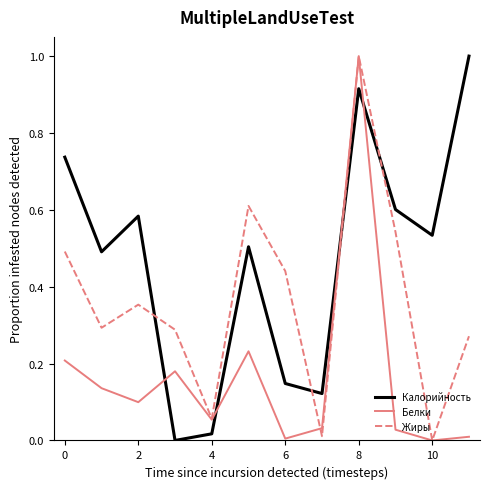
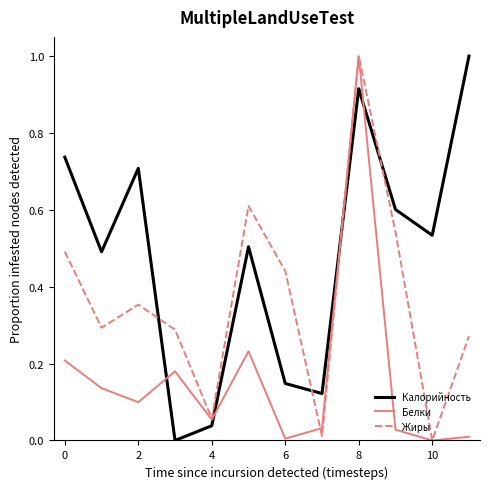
Калорийность, 2: 0.58 -> 0.71
Калорийность, 4: 0.02 -> 0.04
